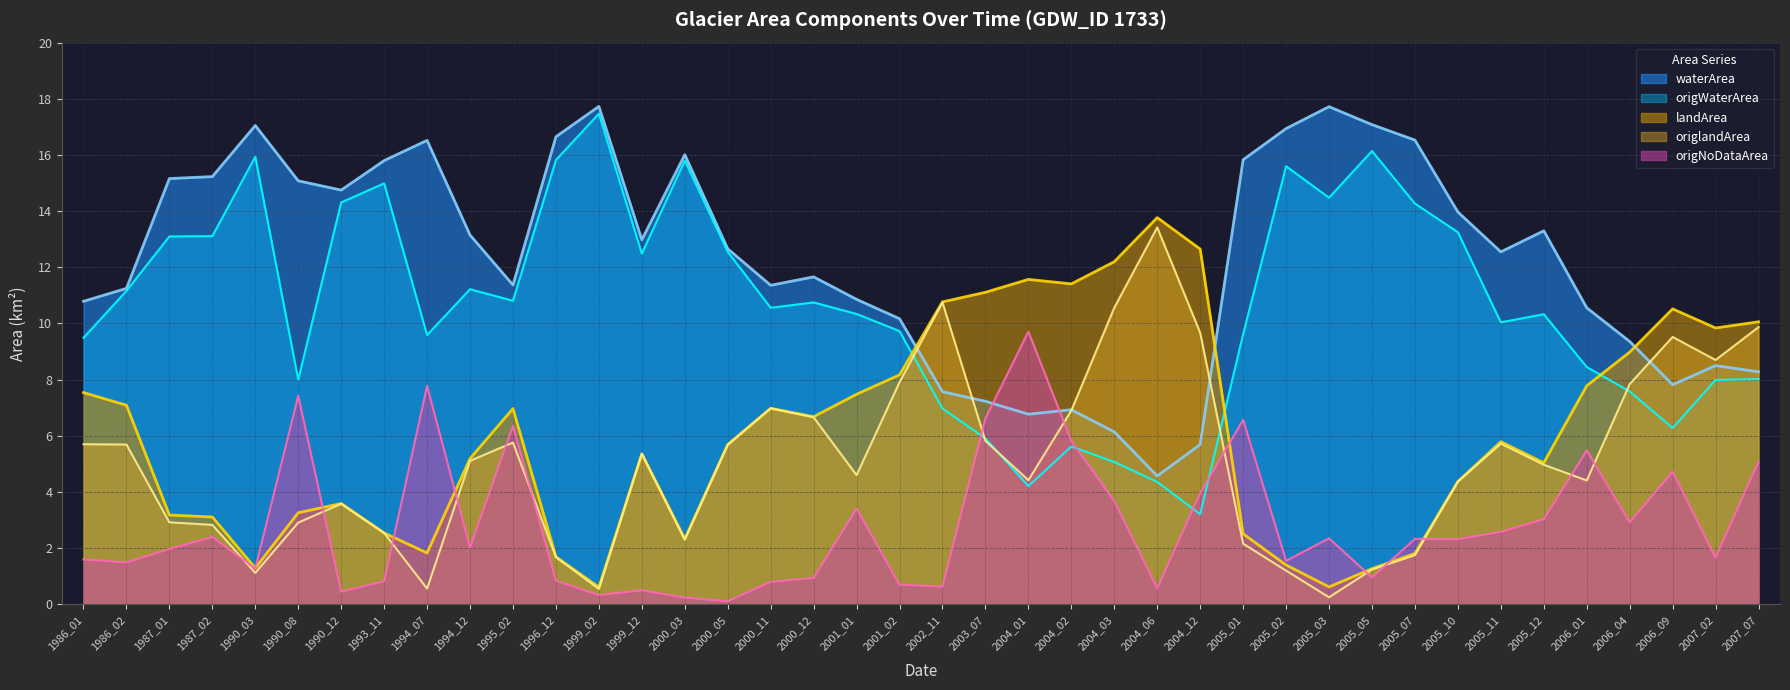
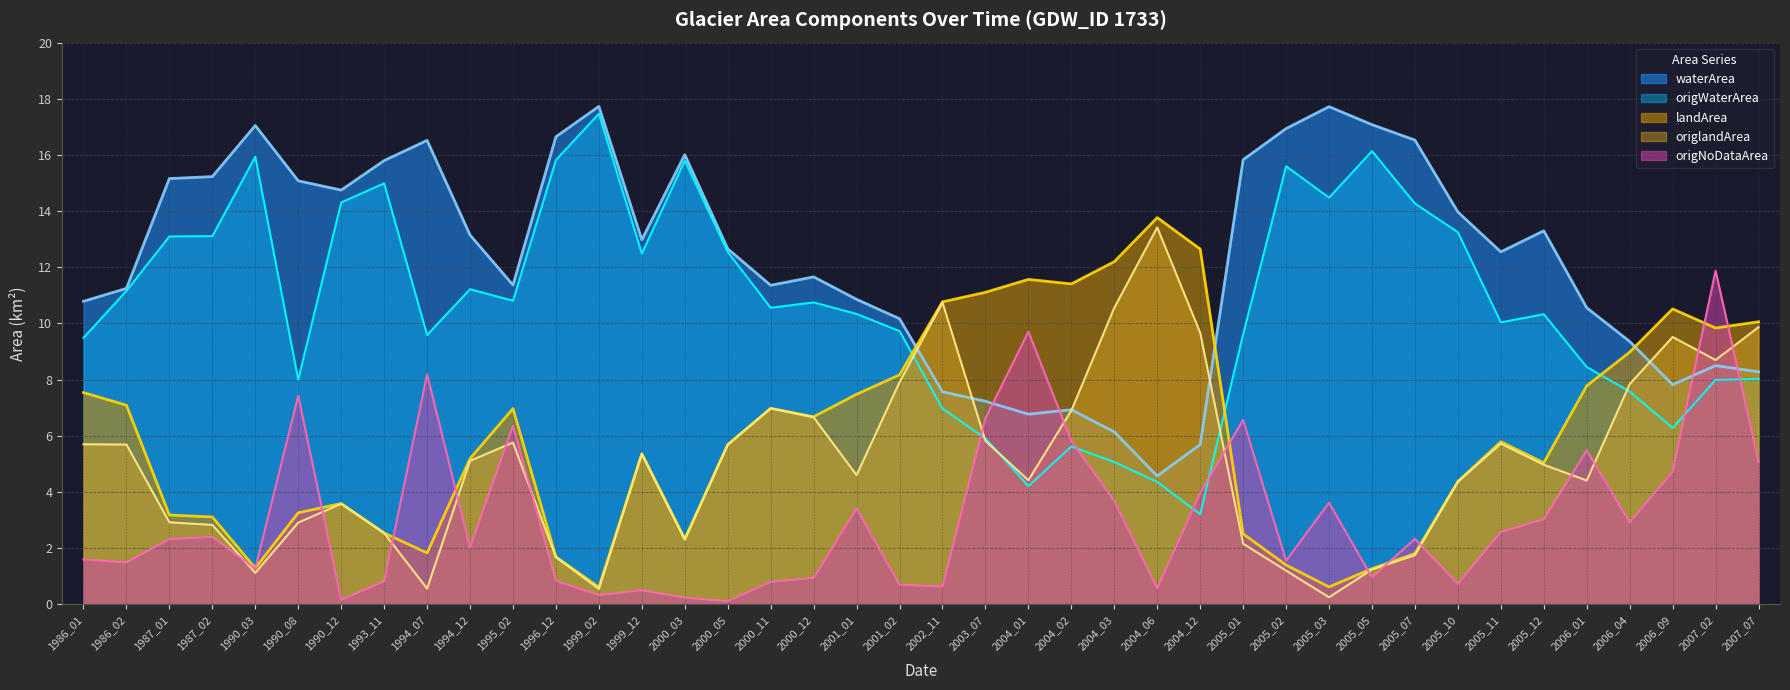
origNoDataArea, 1987_01: 2.0 -> 2.3
origNoDataArea, 1990_12: 0.5 -> 0.2
origNoDataArea, 1994_07: 7.8 -> 8.2
origNoDataArea, 2005_03: 2.4 -> 3.6
origNoDataArea, 2005_10: 2.3 -> 0.7
origNoDataArea, 2007_02: 1.7 -> 11.9
